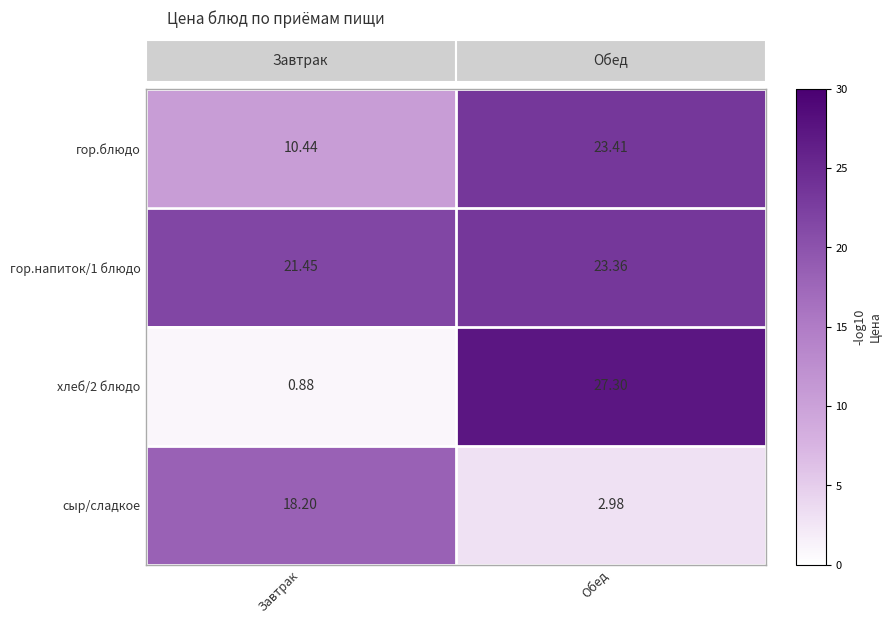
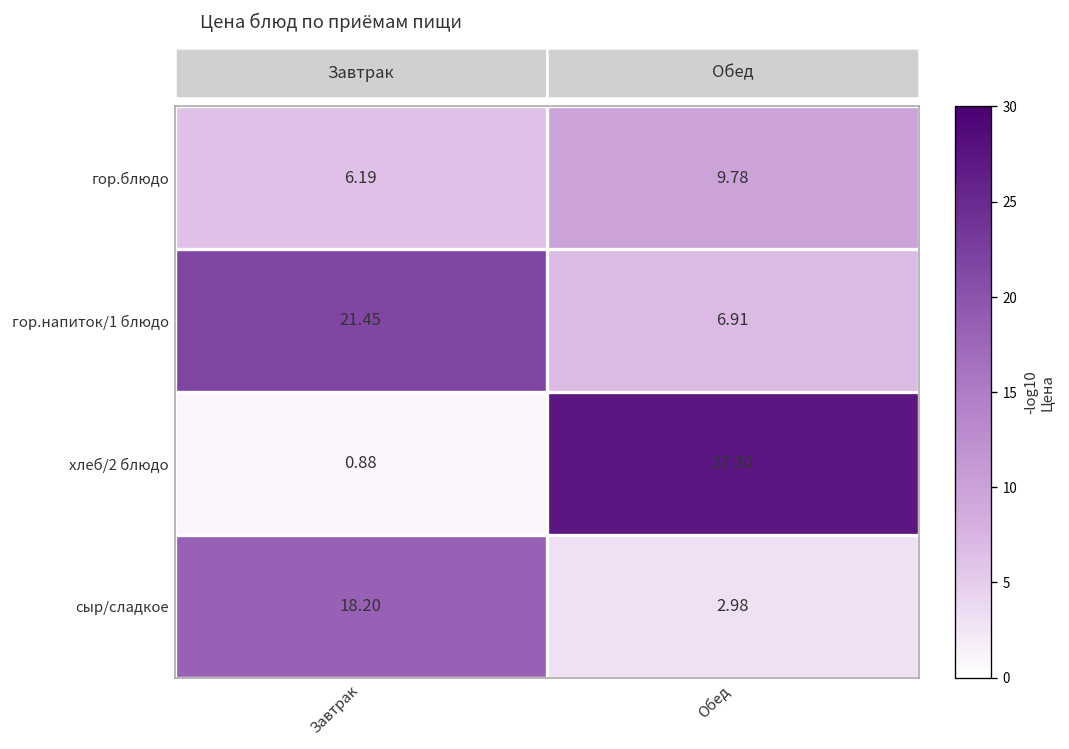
гор.блюдо, Завтрак: 10.44 -> 6.19
гор.блюдо, Обед: 23.41 -> 9.78
гор.напиток/1 блюдо, Обед: 23.36 -> 6.91
